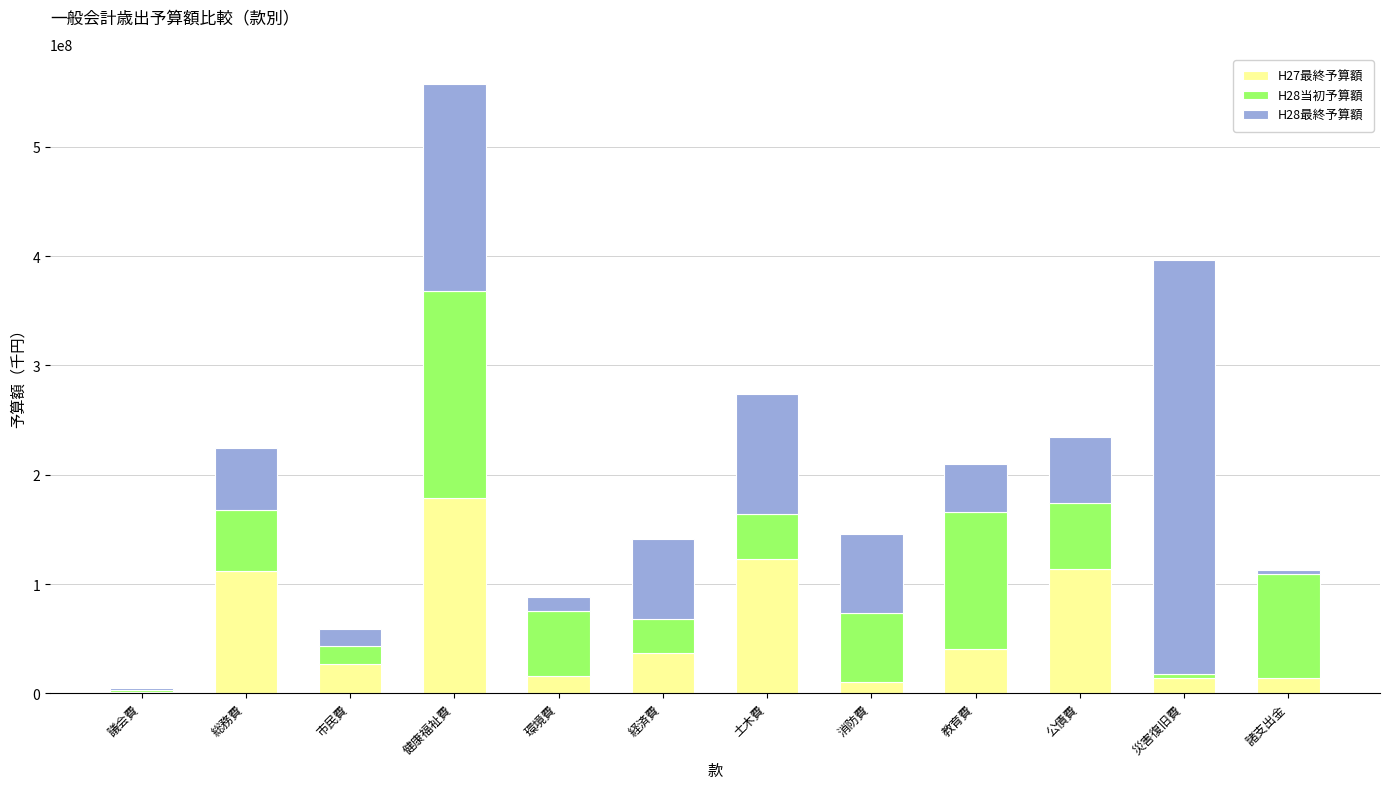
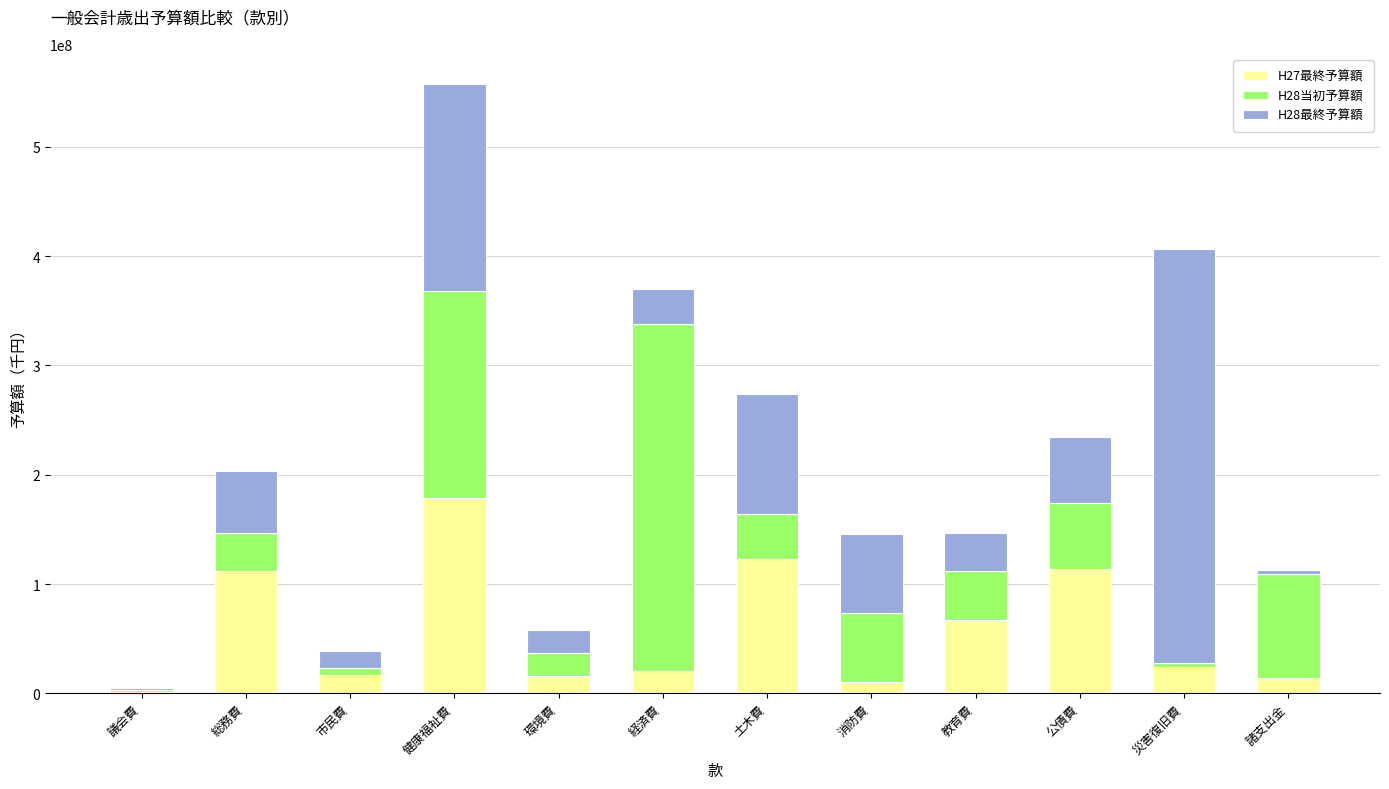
H28当初予算額, 総務費: 56000000 -> 35000000
H27最終予算額, 市民費: 27000000 -> 16000000
H28当初予算額, 市民費: 16000000 -> 7000000
H28当初予算額, 環境費: 59000000 -> 21000000
H28最終予算額, 環境費: 13000000 -> 20000000
H27最終予算額, 経済費: 37000000 -> 20000000
H28当初予算額, 経済費: 32000000 -> 318000000
H28最終予算額, 経済費: 73000000 -> 32000000
H27最終予算額, 教育費: 40000000 -> 67000000
H28当初予算額, 教育費: 125000000 -> 45000000
H28最終予算額, 教育費: 44000000 -> 35000000
H27最終予算額, 災害復旧費: 14000000 -> 24000000
